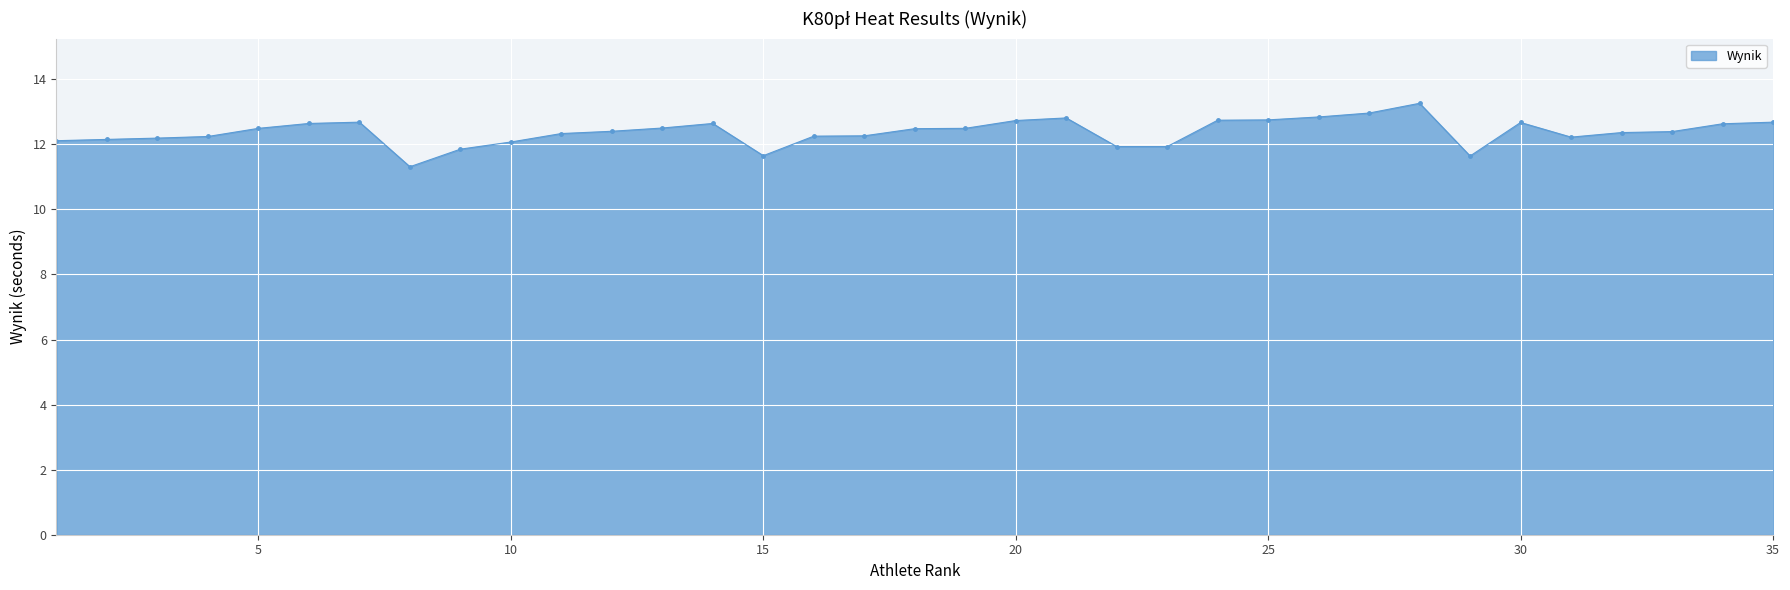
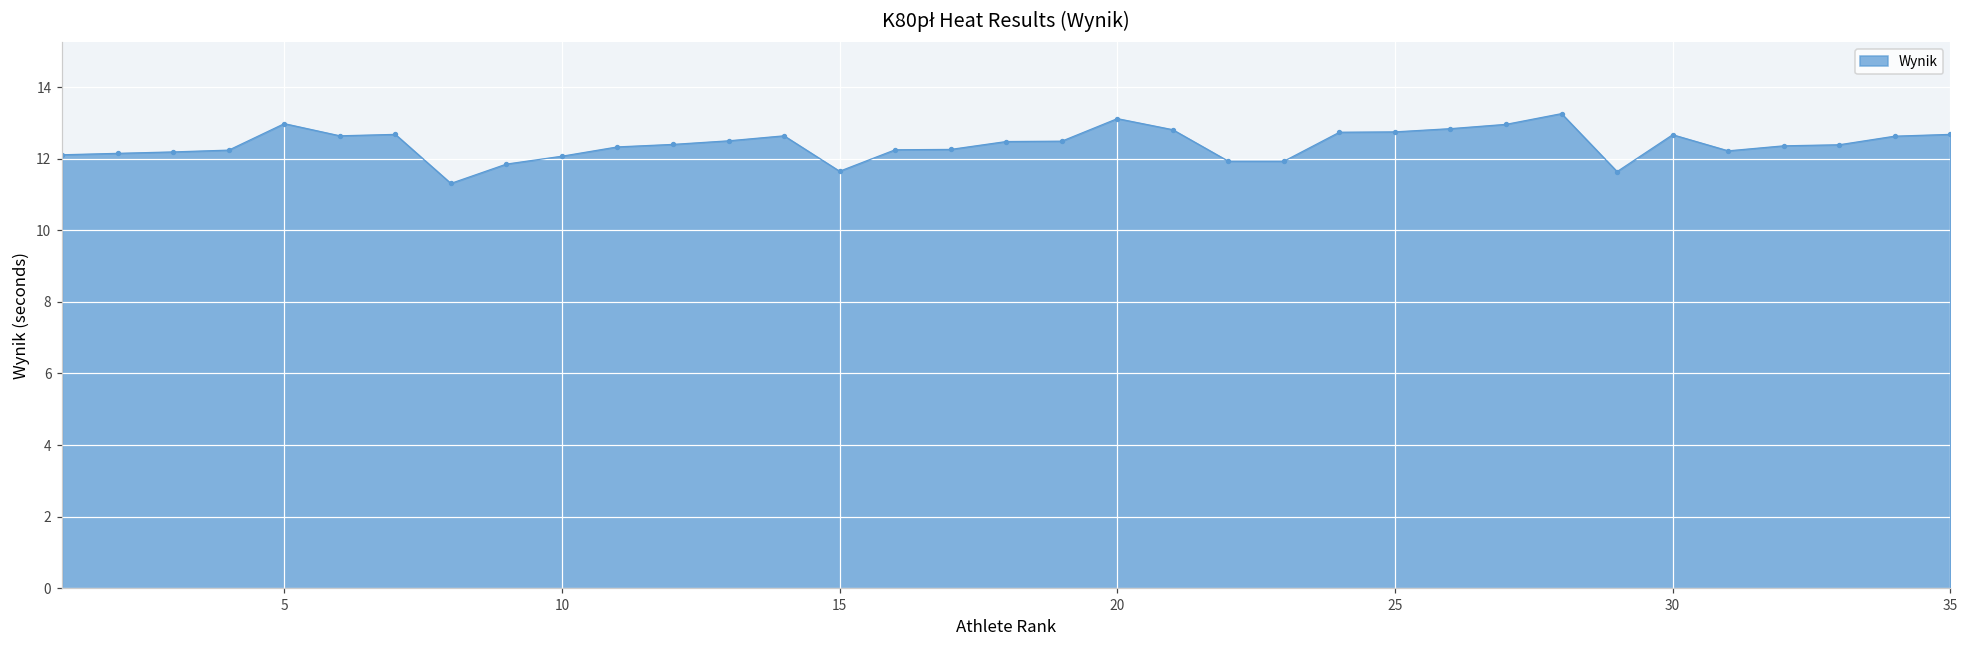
5: 12.5 -> 13.0
20: 12.7 -> 13.1
